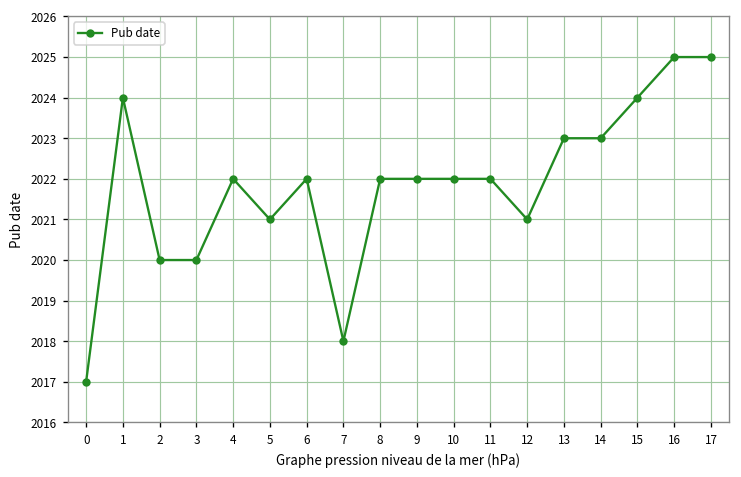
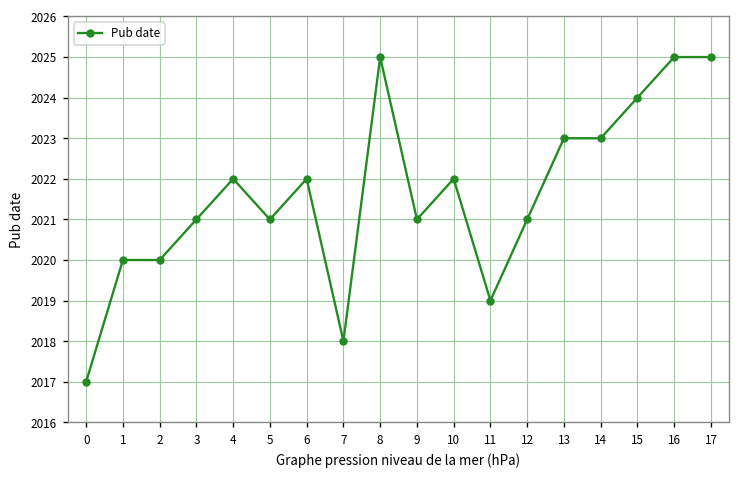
1: 2024 -> 2020
3: 2020 -> 2021
8: 2022 -> 2025
9: 2022 -> 2021
11: 2022 -> 2019
